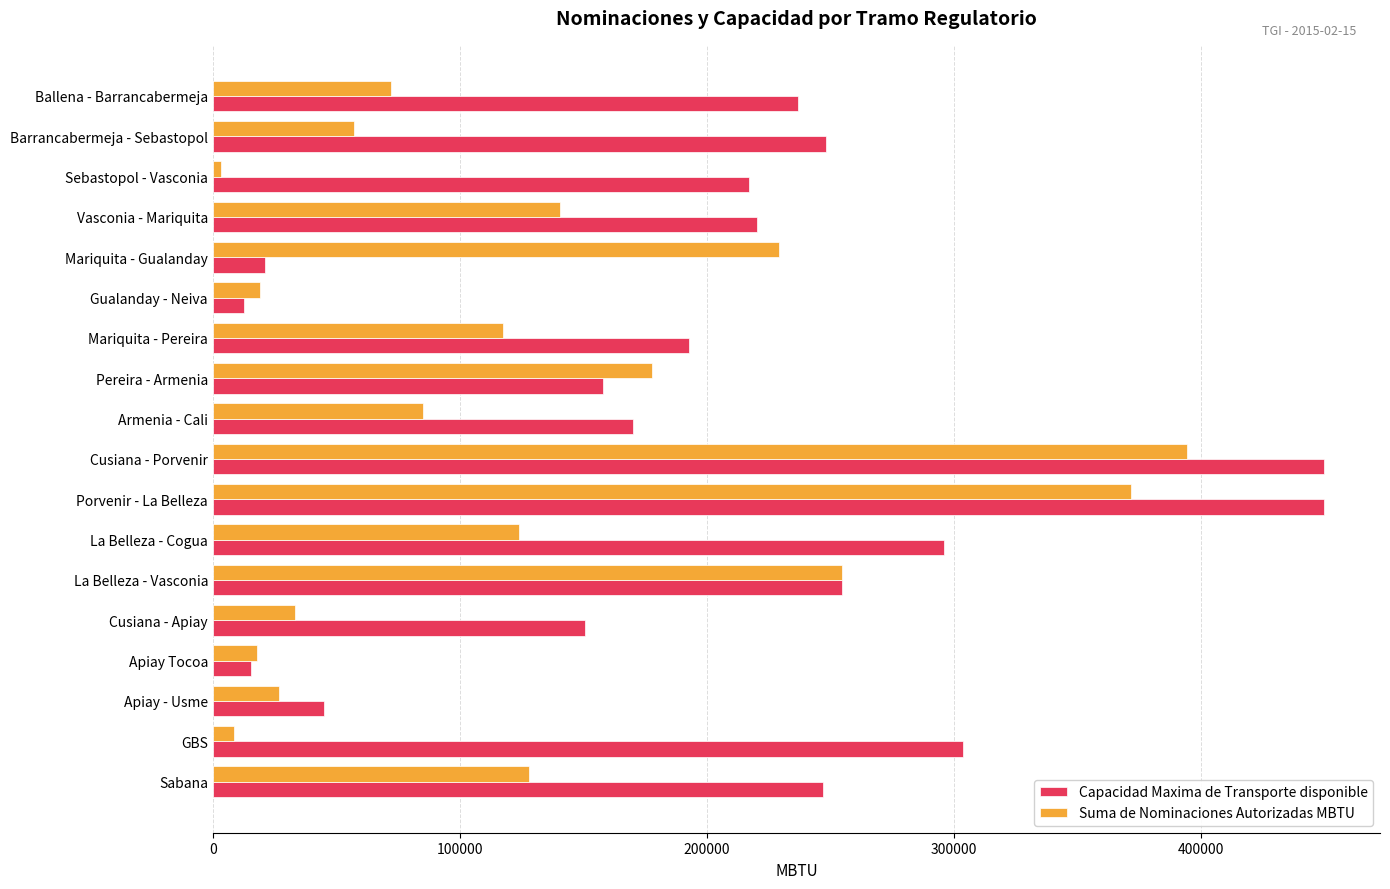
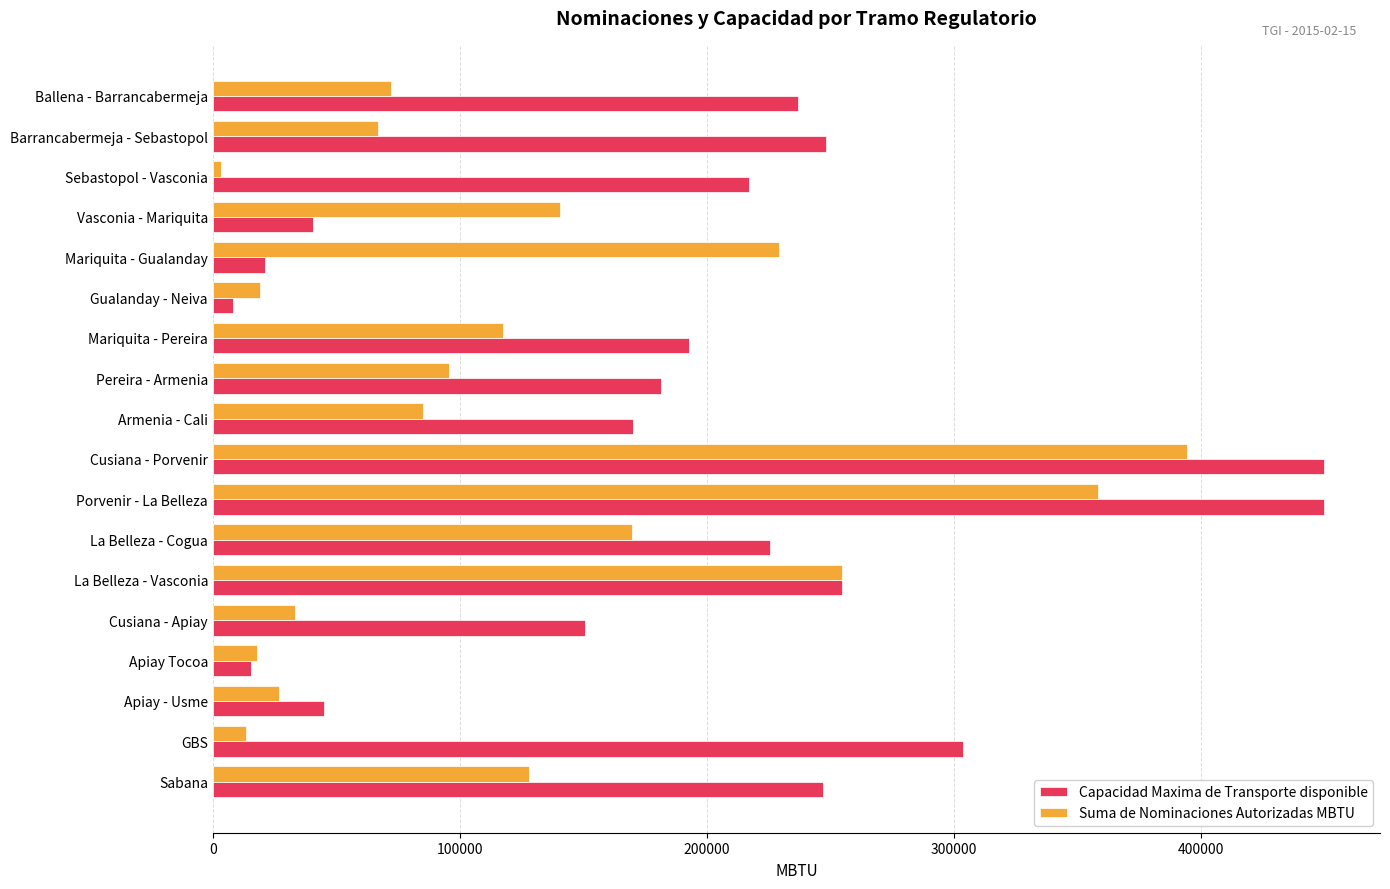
Suma de Nominaciones Autorizadas MBTU, Barrancabermeja - Sebastopol: 57000 -> 67000
Capacidad Maxima de Transporte disponible, Vasconia - Mariquita: 220000 -> 40000
Capacidad Maxima de Transporte disponible, Gualanday - Neiva: 13000 -> 8000
Suma de Nominaciones Autorizadas MBTU, Pereira - Armenia: 178000 -> 96000
Capacidad Maxima de Transporte disponible, Pereira - Armenia: 158000 -> 181000
Suma de Nominaciones Autorizadas MBTU, Porvenir - La Belleza: 372000 -> 358000
Suma de Nominaciones Autorizadas MBTU, La Belleza - Cogua: 124000 -> 170000
Capacidad Maxima de Transporte disponible, La Belleza - Cogua: 296000 -> 225000
Suma de Nominaciones Autorizadas MBTU, GBS: 9000 -> 13000
